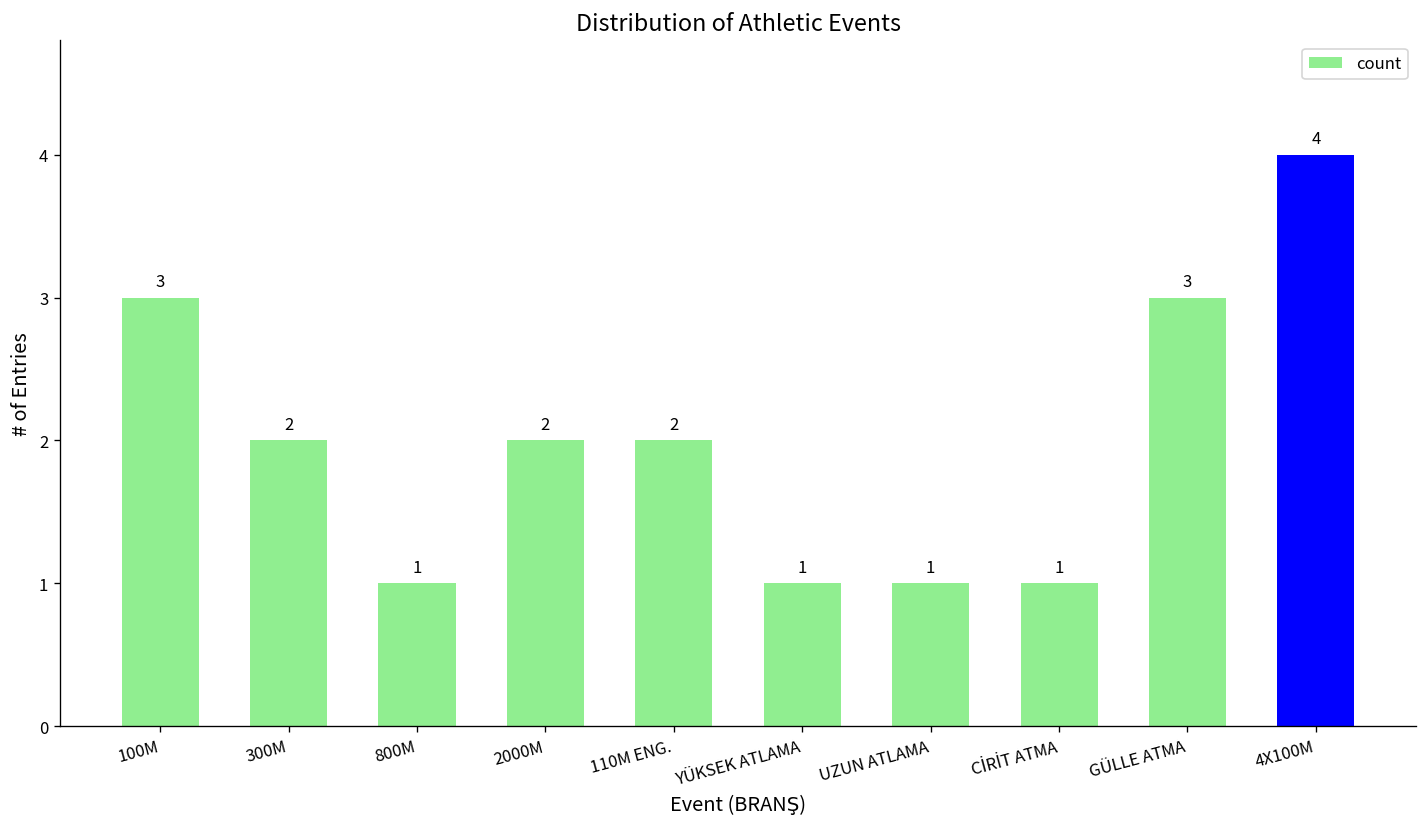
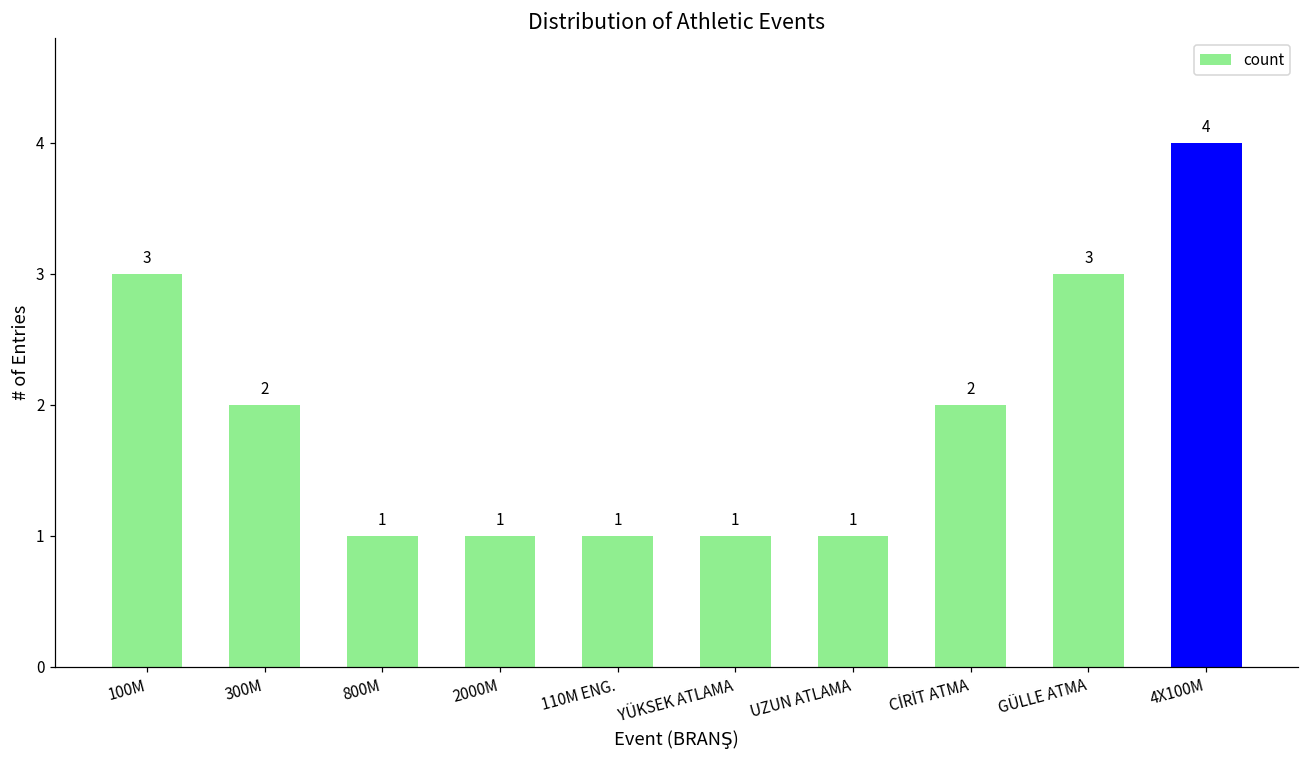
2000M: 2 -> 1
110M ENG.: 2 -> 1
CİRİT ATMA: 1 -> 2
